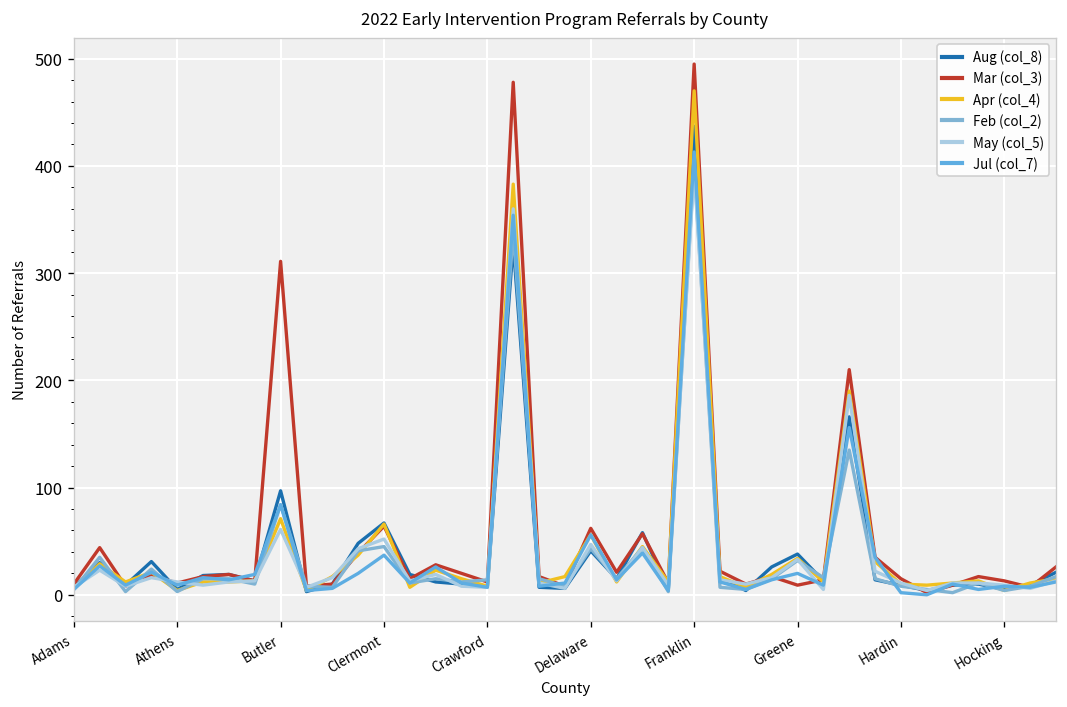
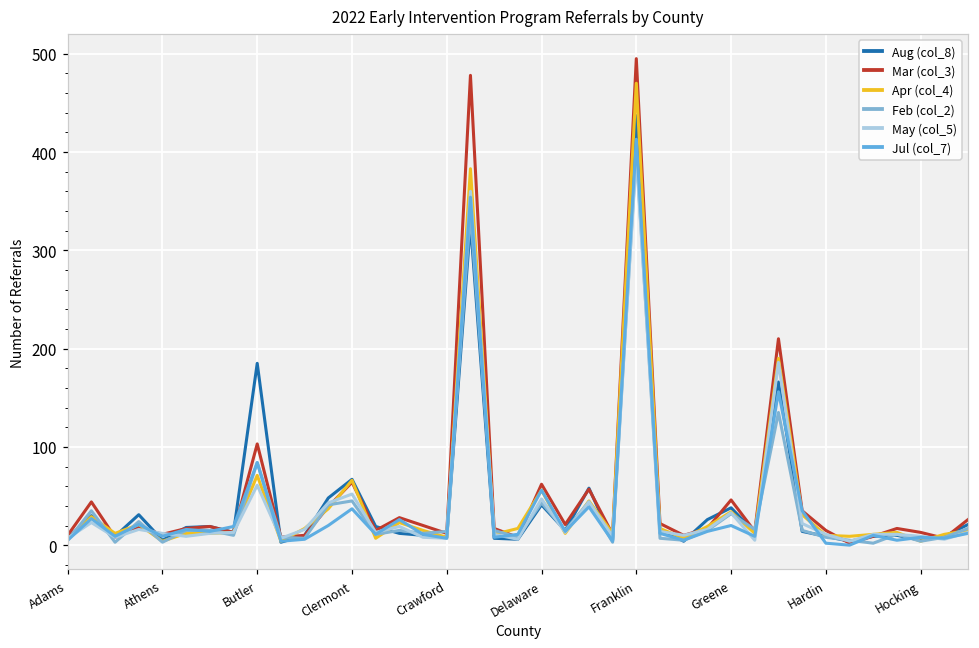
Aug (col_8), Butler: 100 -> 190
Mar (col_3), Butler: 310 -> 100
Mar (col_3), Greene: 10 -> 50
